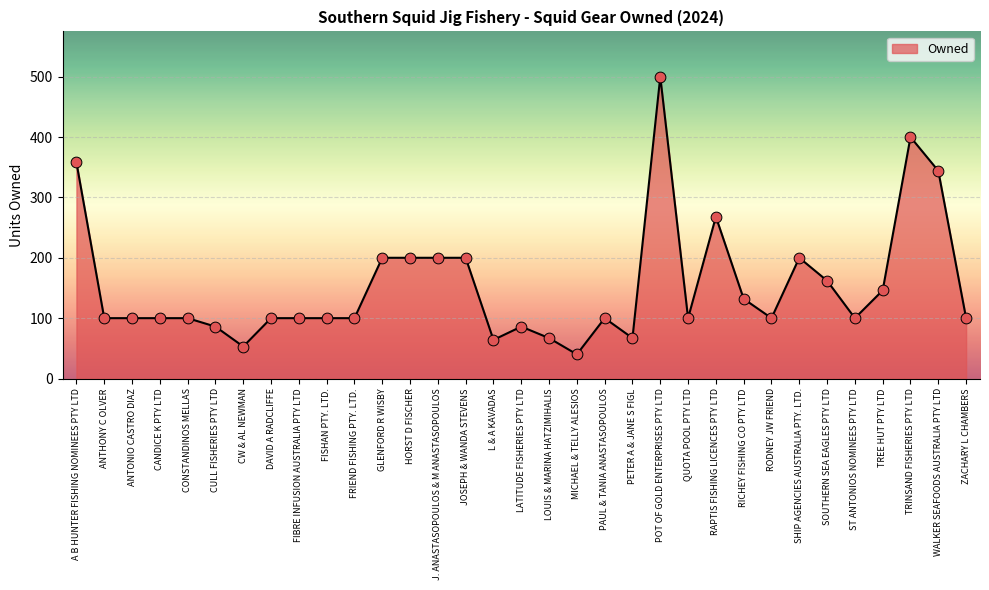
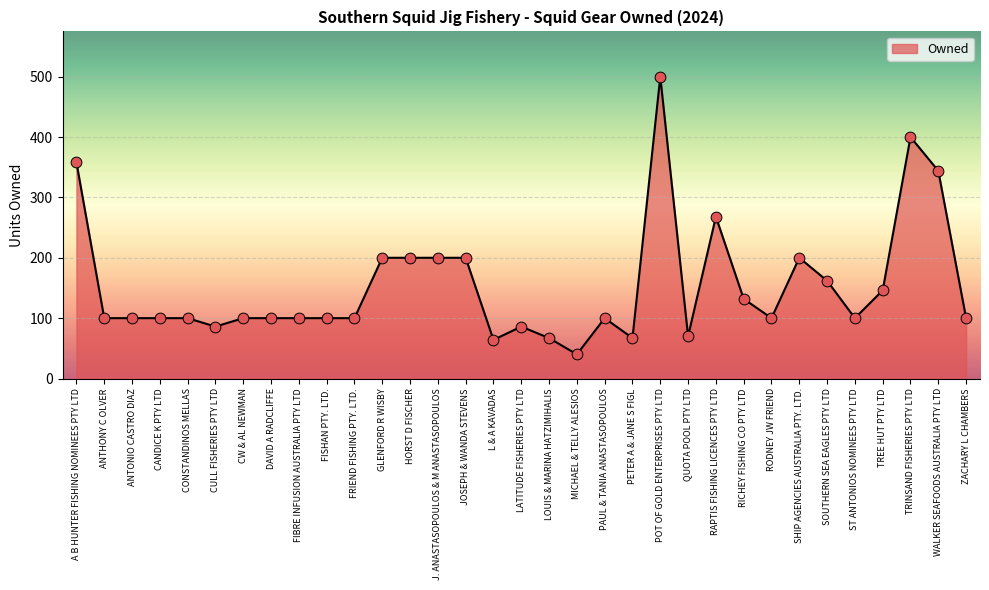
CW & AL NEWMAN: 50 -> 100
QUOTA POOL PTY LTD: 100 -> 70
